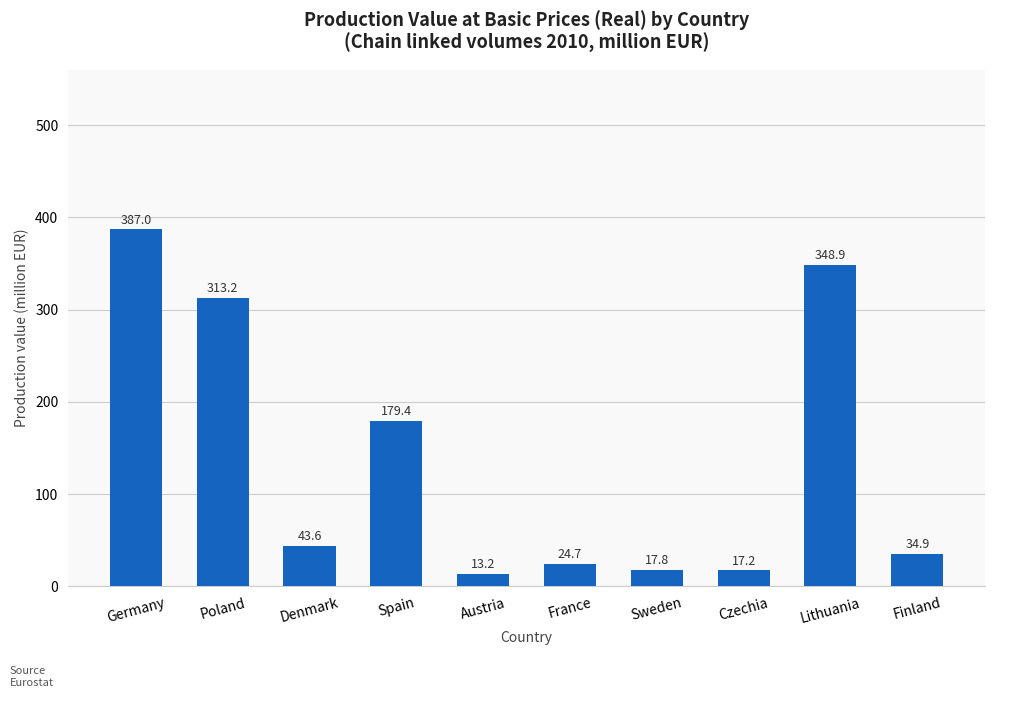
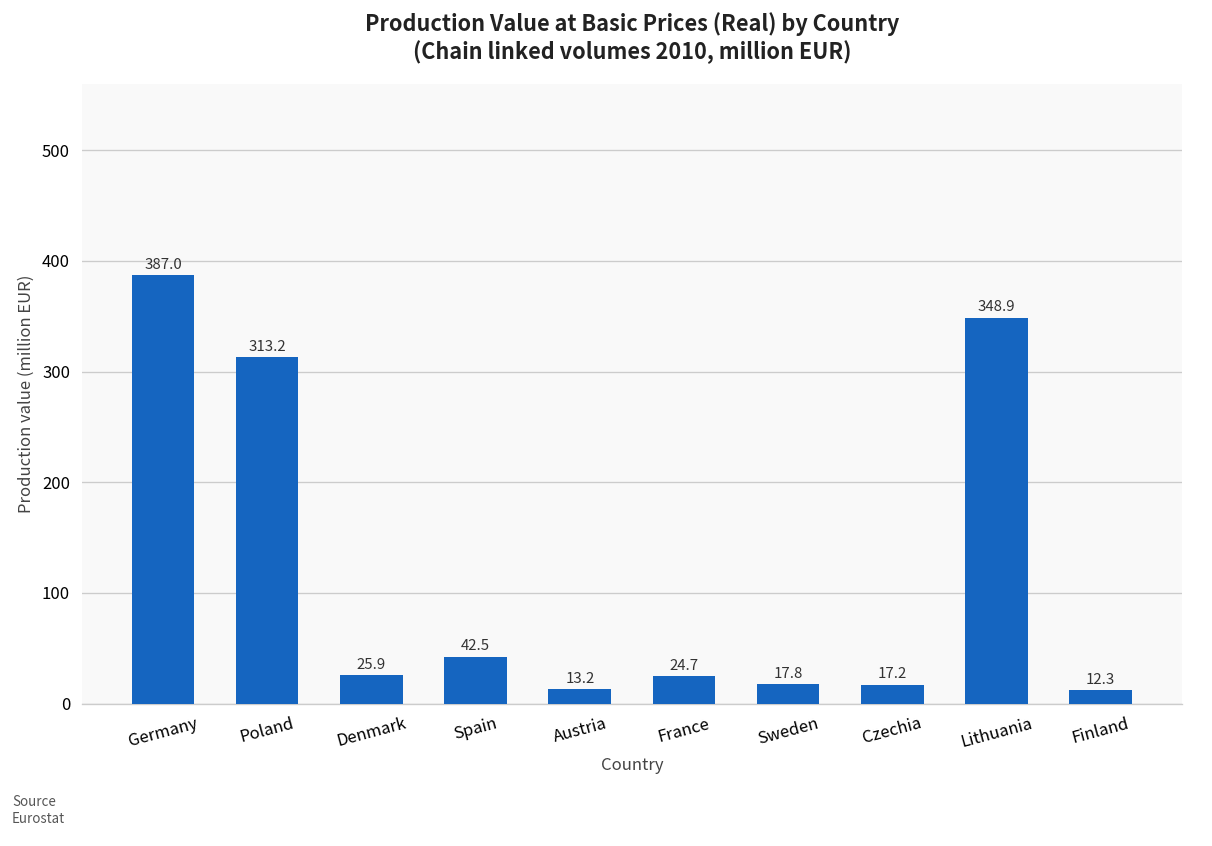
Denmark: 43.6 -> 25.9
Spain: 179.4 -> 42.5
Finland: 34.9 -> 12.3
